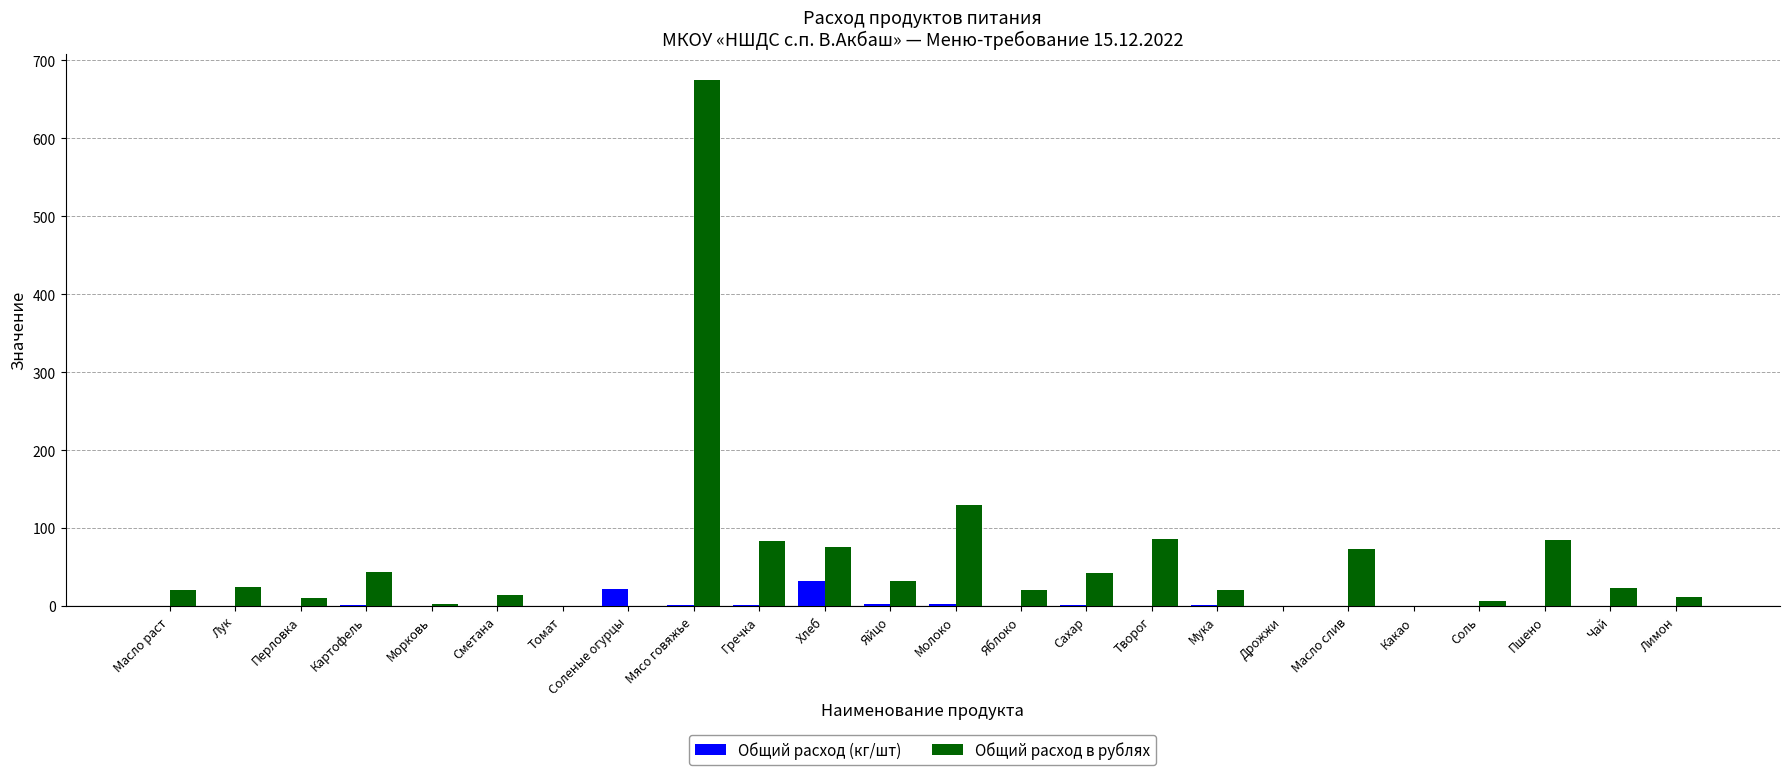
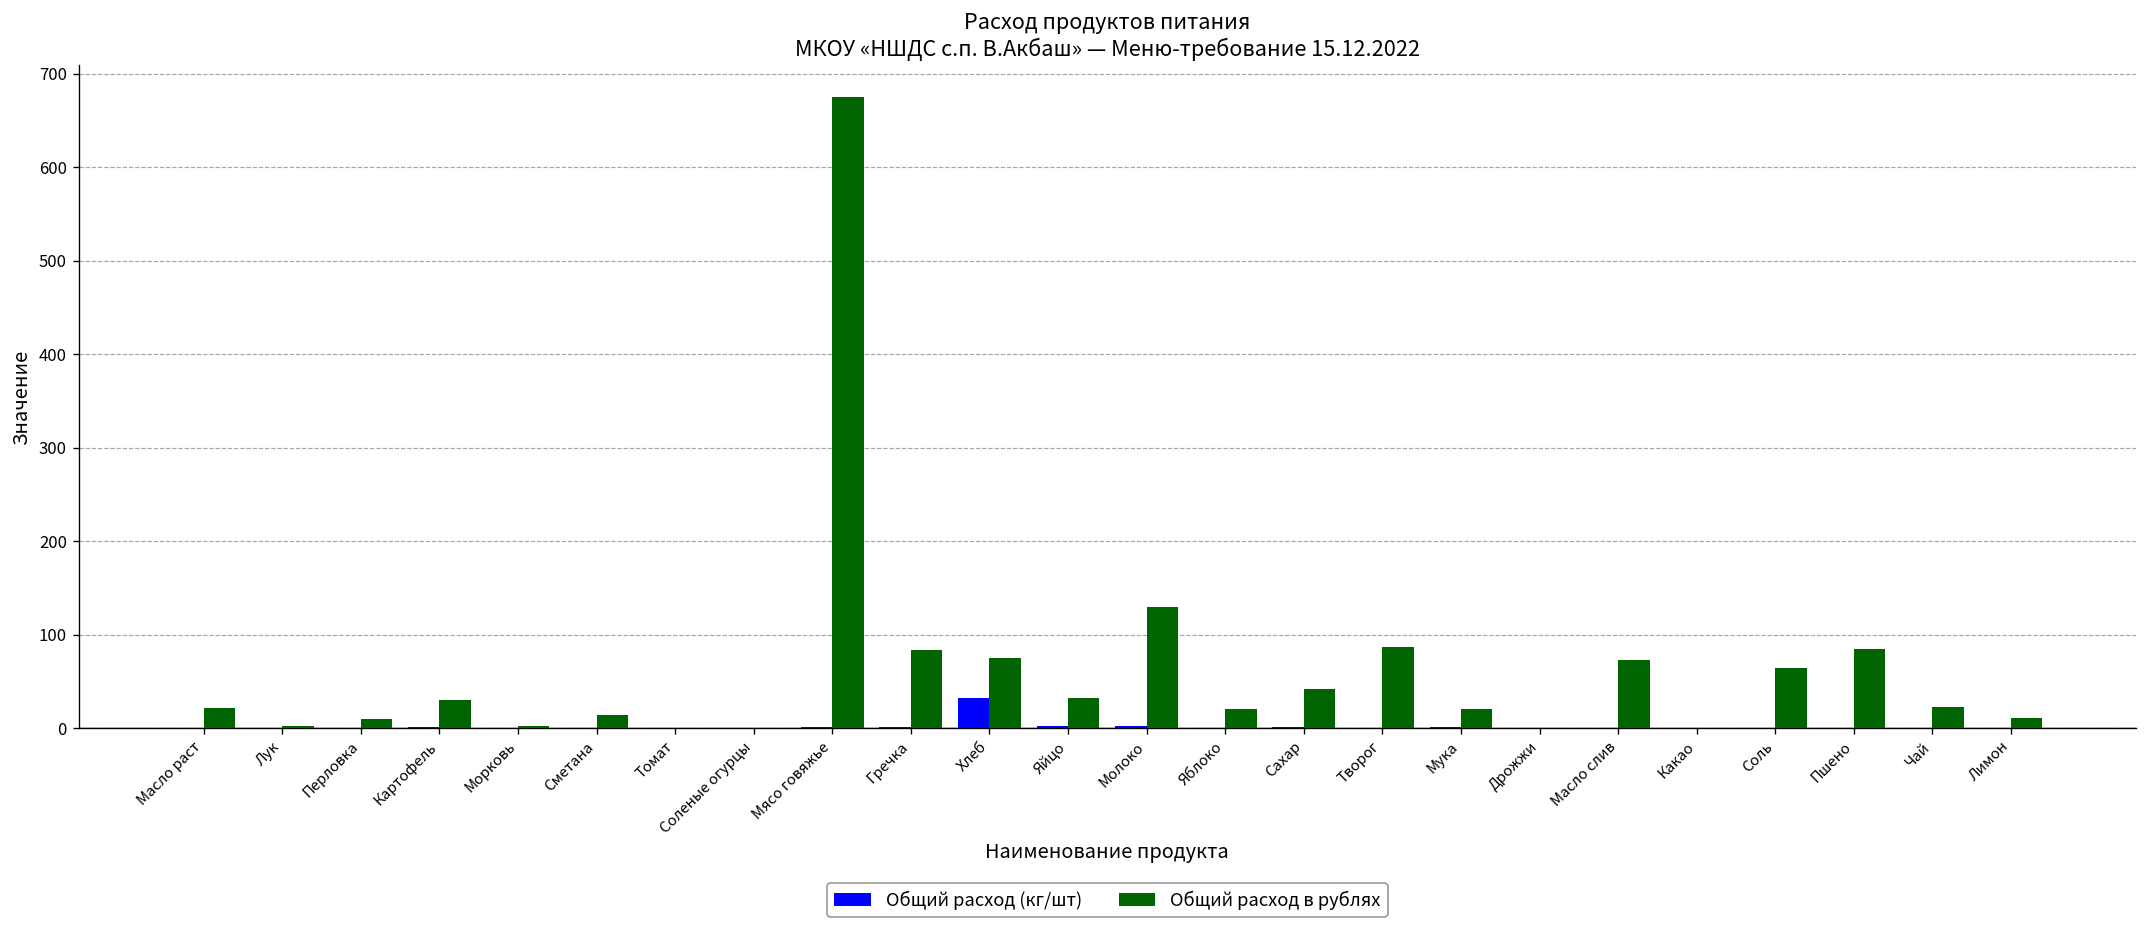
Общий расход в рублях, Лук: 20 -> 0
Общий расход в рублях, Картофель: 40 -> 30
Общий расход (кг/шт), Соленые огурцы: 20 -> 0
Общий расход в рублях, Соль: 10 -> 60
